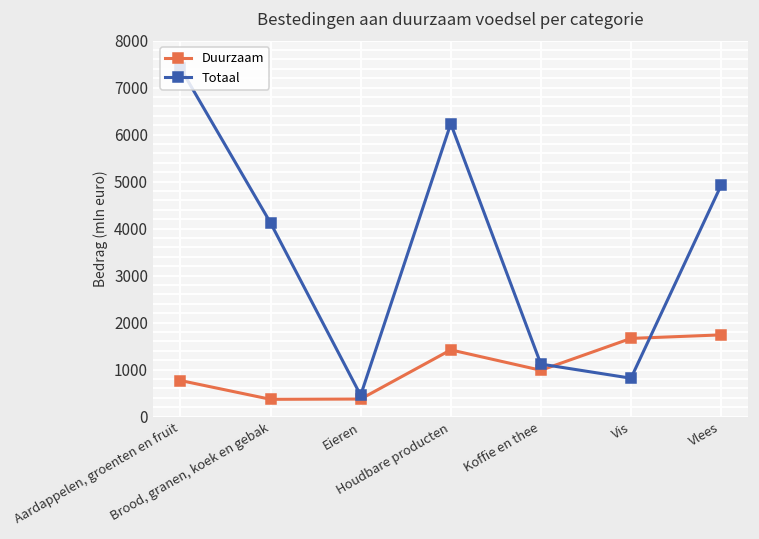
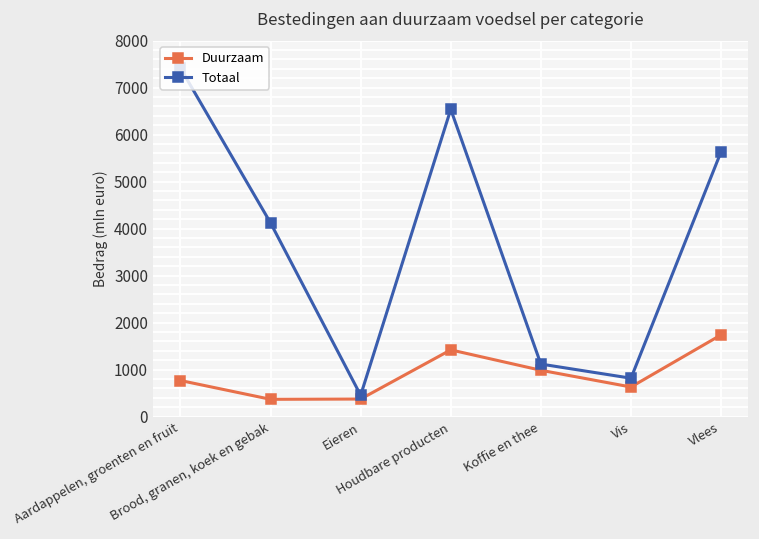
Totaal, Houdbare producten: 6200 -> 6500
Duurzaam, Vis: 1700 -> 600
Totaal, Vlees: 4900 -> 5600
